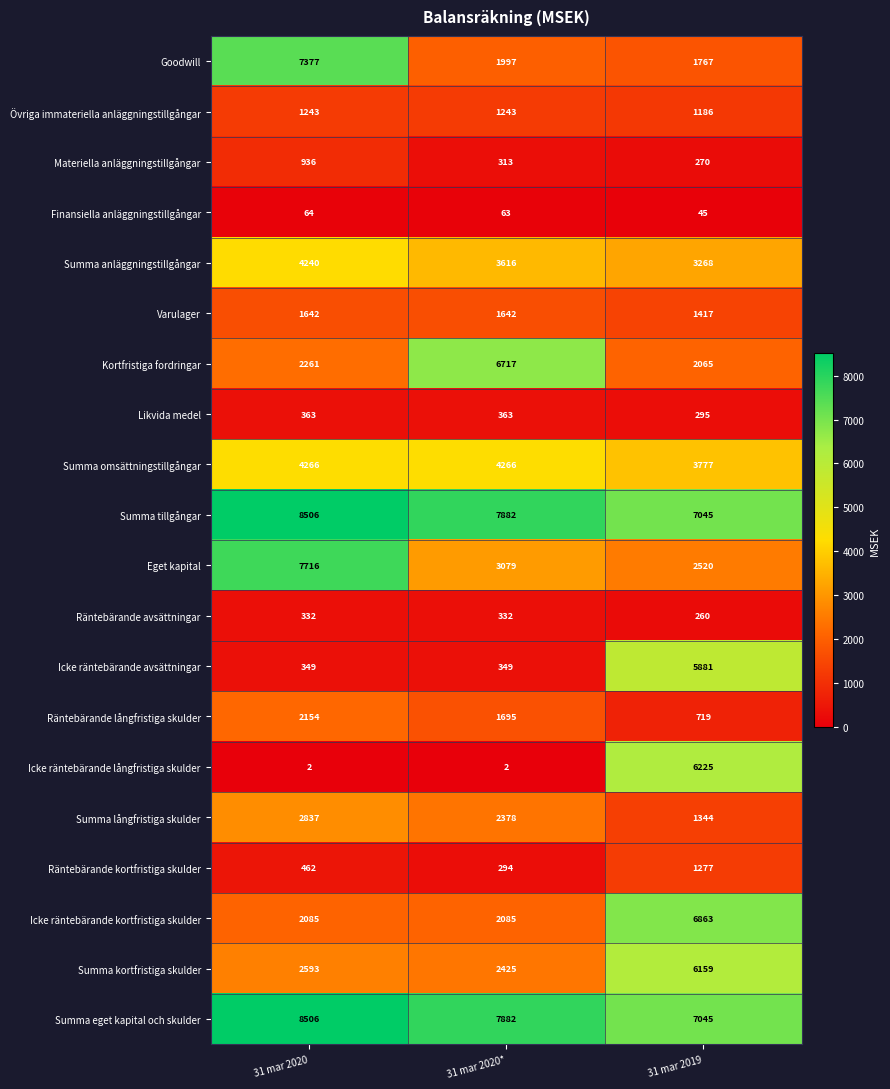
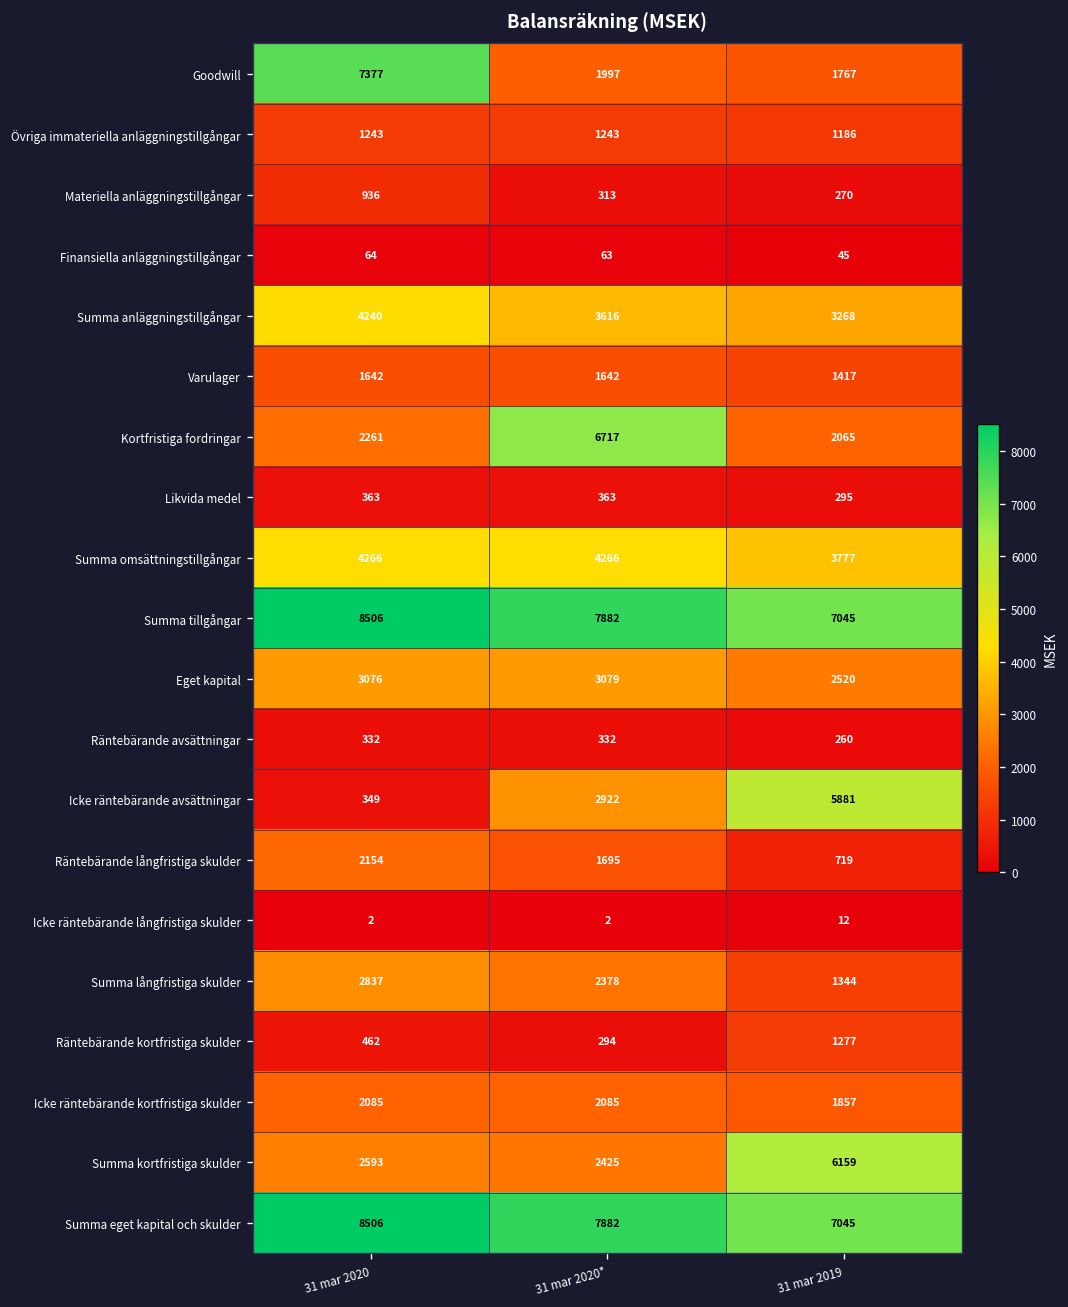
Eget kapital, 31 mar 2020: 7716 -> 3076
Icke räntebärande avsättningar, 31 mar 2020*: 349 -> 2922
Icke räntebärande långfristiga skulder, 31 mar 2019: 6225 -> 12
Icke räntebärande kortfristiga skulder, 31 mar 2019: 6863 -> 1857
